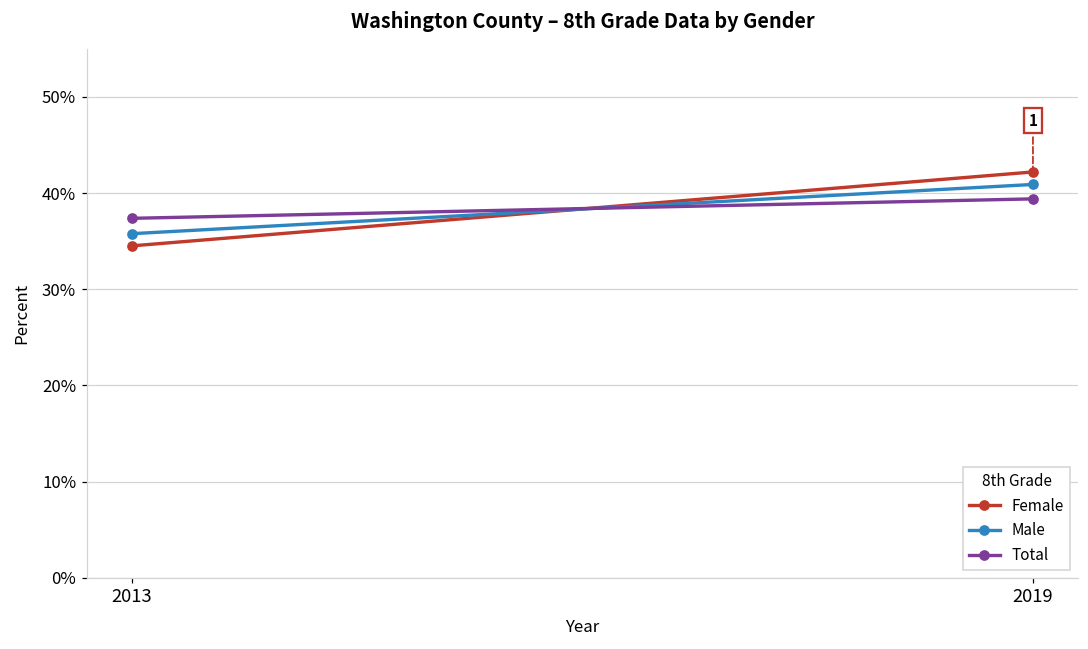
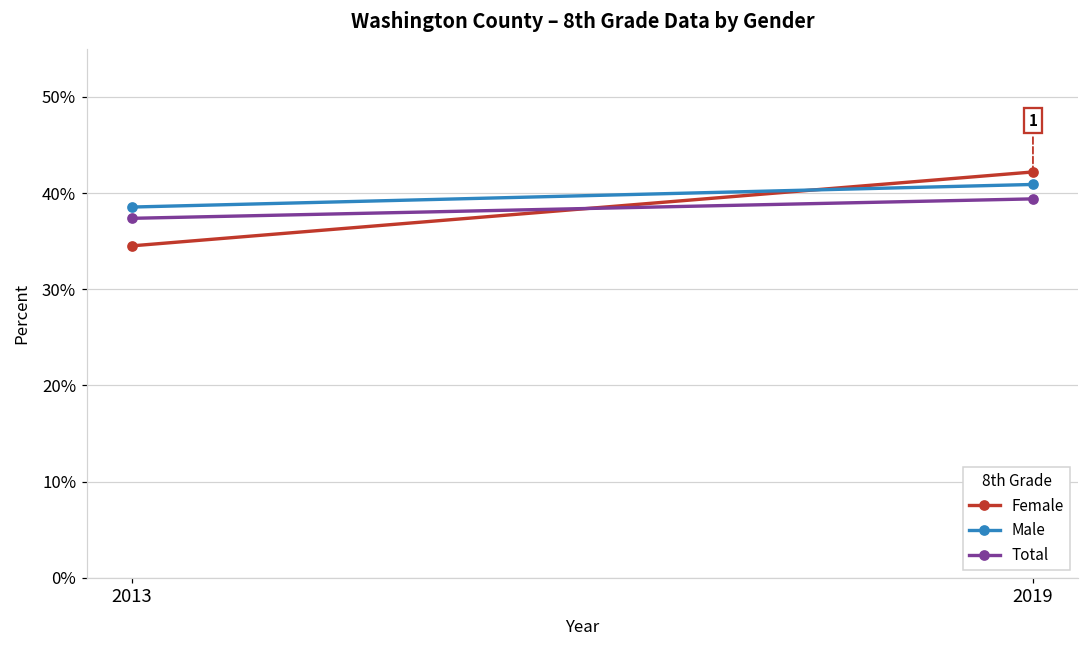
Male, 2013: 36% -> 39%
